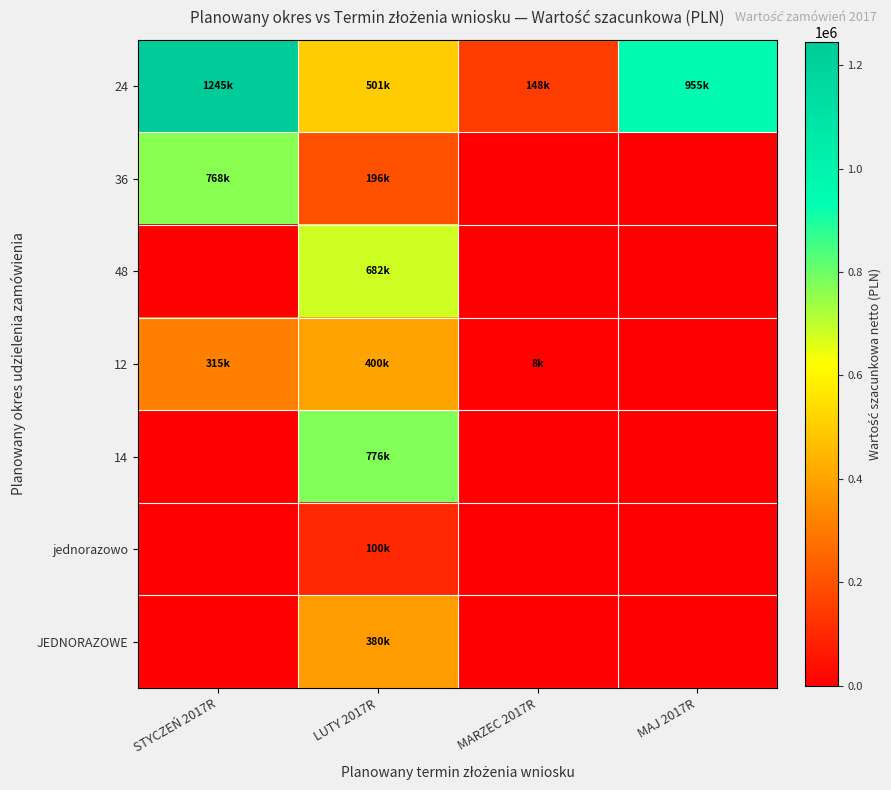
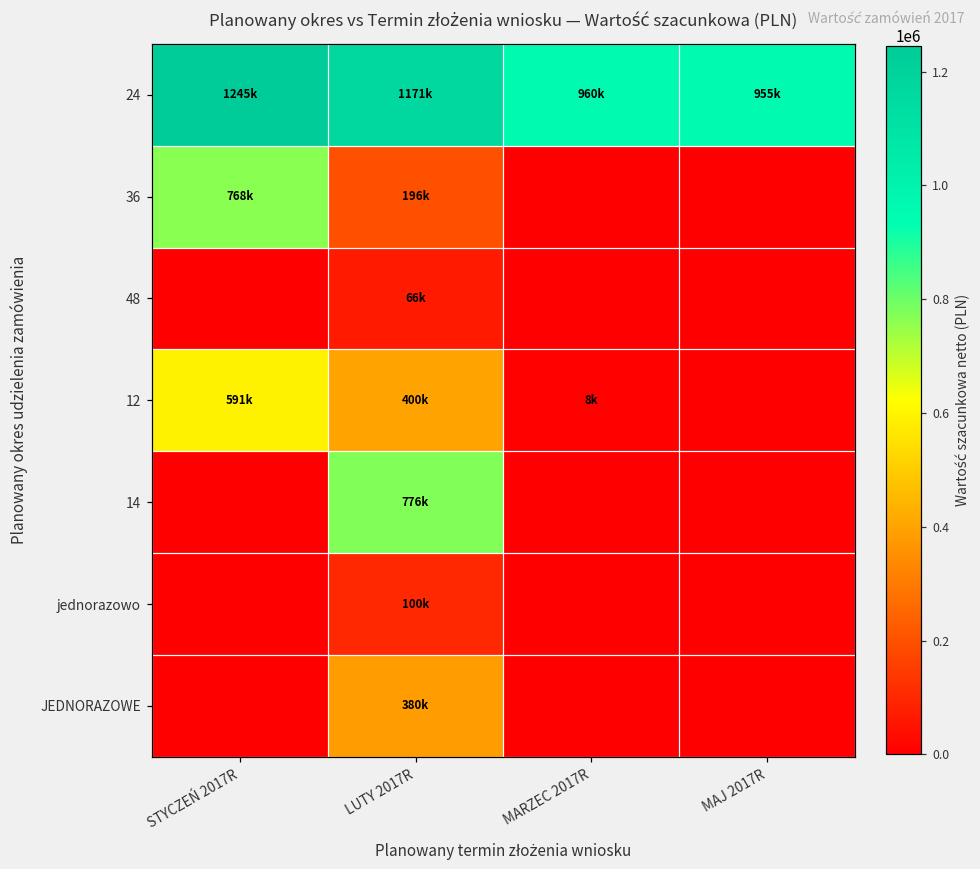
24, LUTY 2017R: 501k -> 1171k
24, MARZEC 2017R: 148k -> 960k
48, LUTY 2017R: 682k -> 66k
12, STYCZEŃ 2017R: 315k -> 591k
